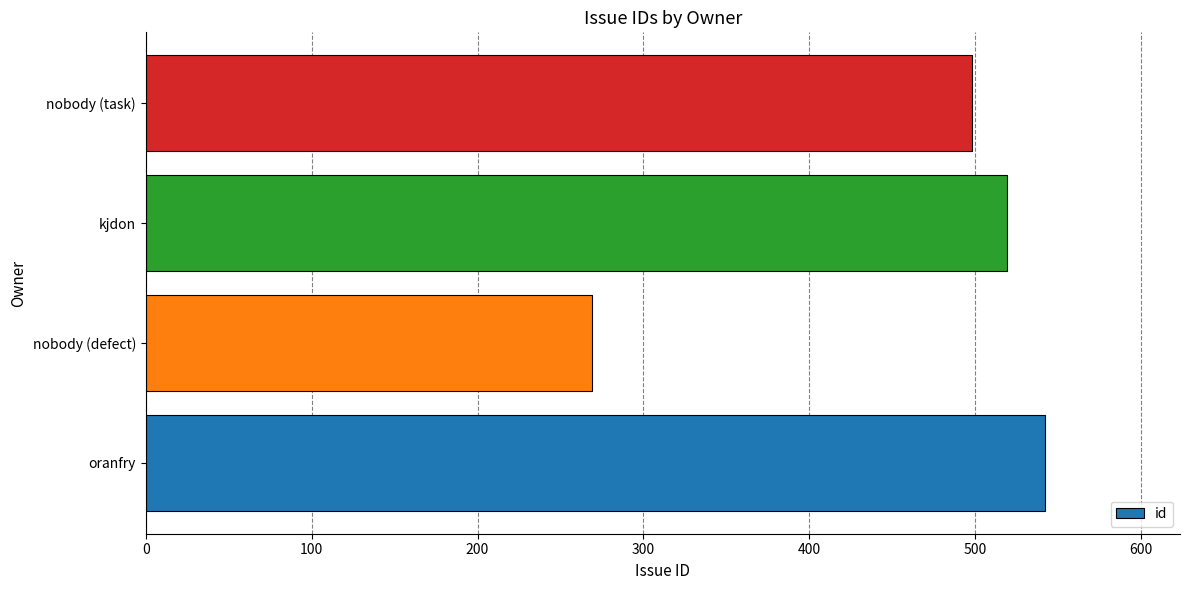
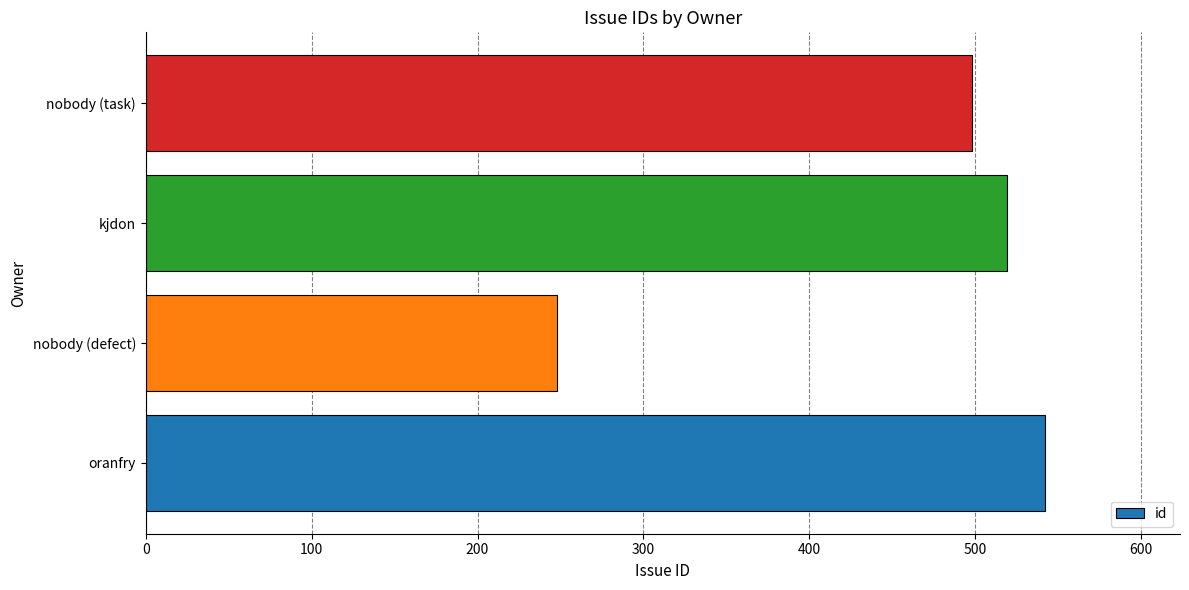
nobody (defect): 269 -> 248
